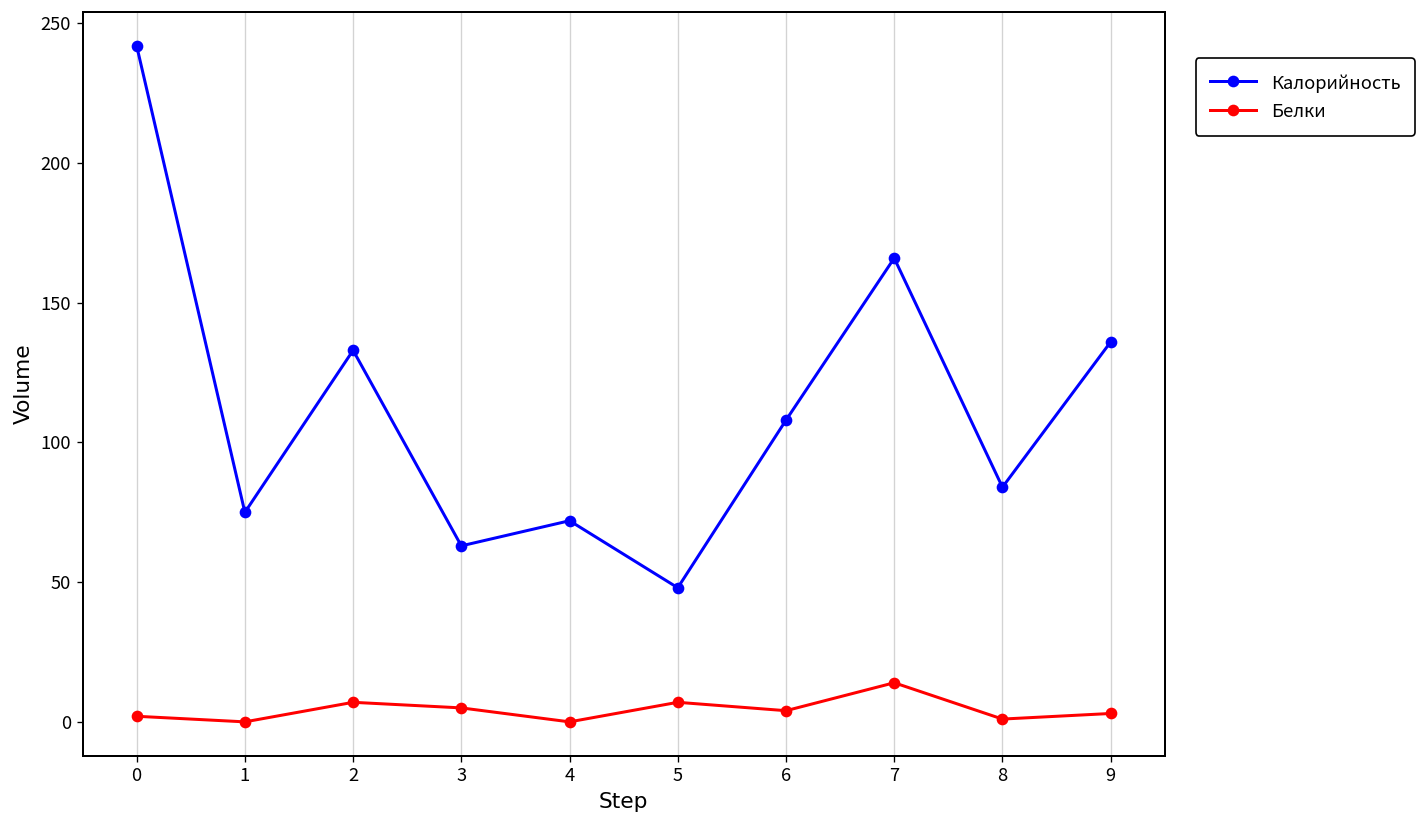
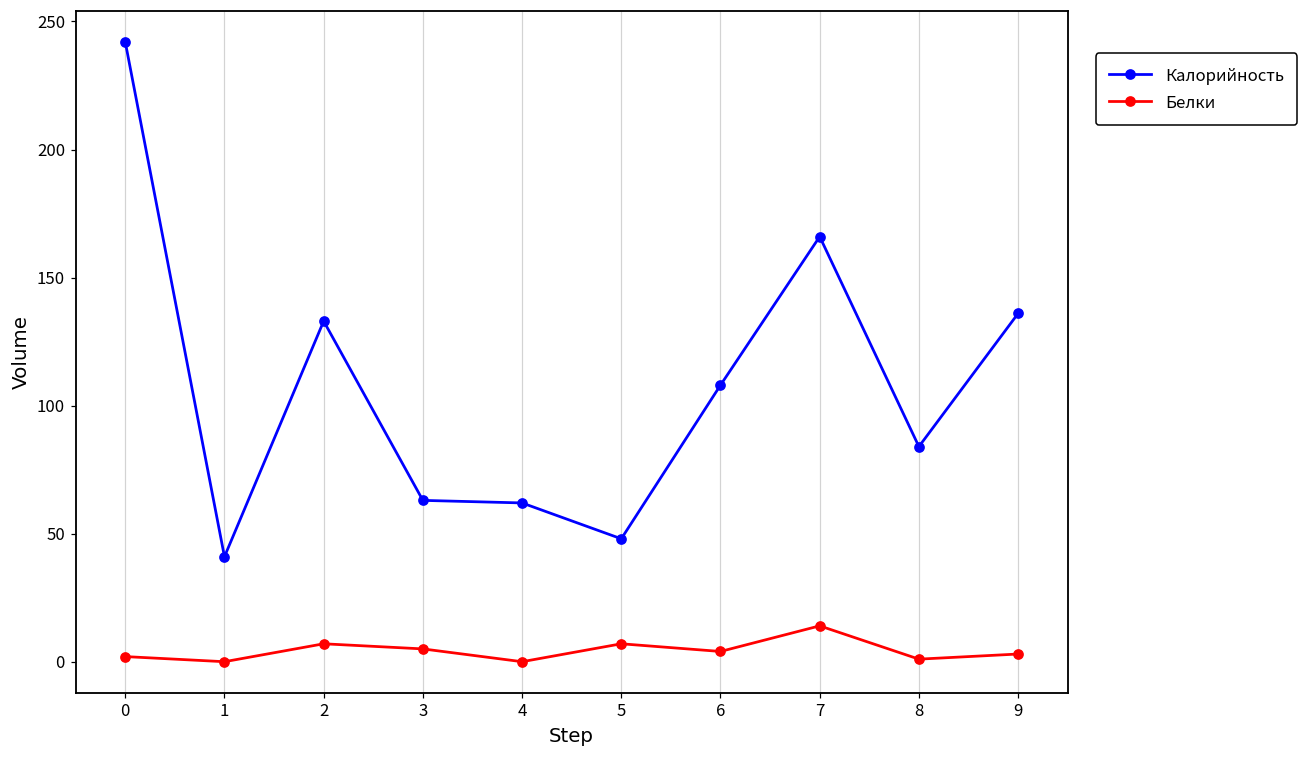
Калорийность, 1: 75 -> 41
Калорийность, 4: 72 -> 62
